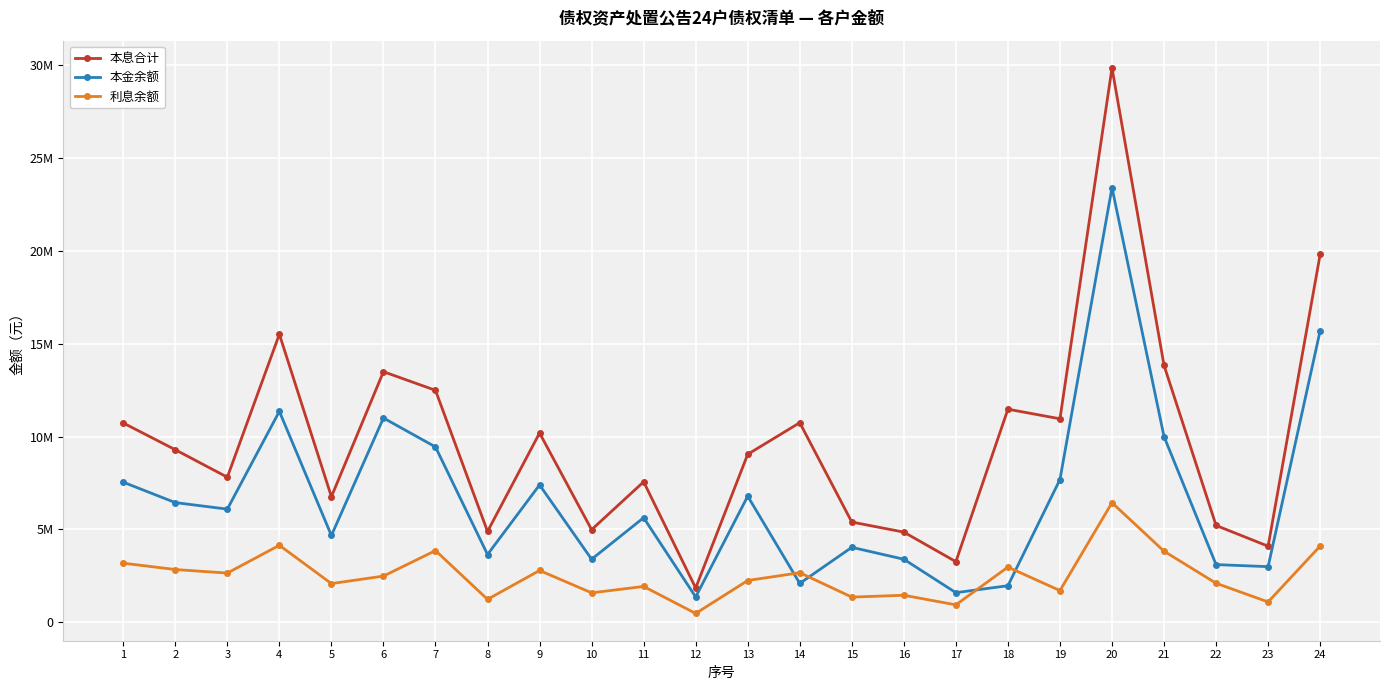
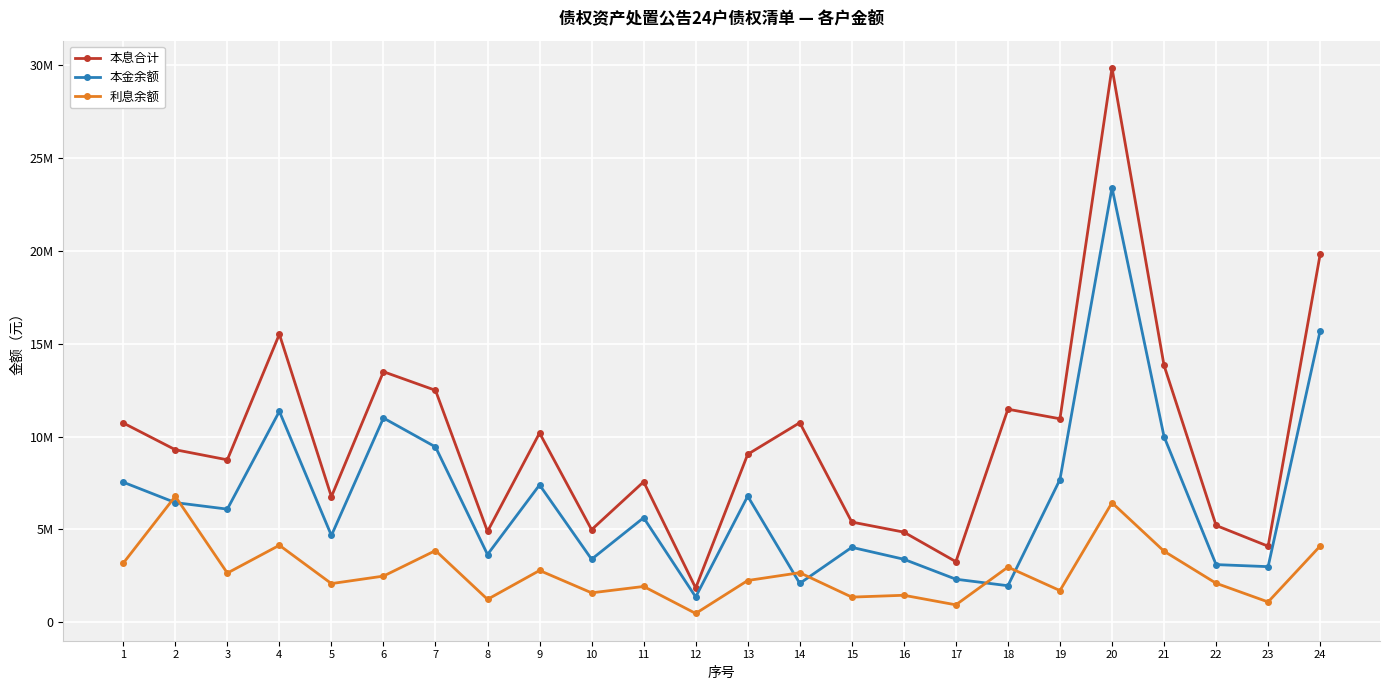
利息余额, 2: 2800000 -> 6800000
本息合计, 3: 7800000 -> 8800000
本金余额, 17: 1600000 -> 2300000
